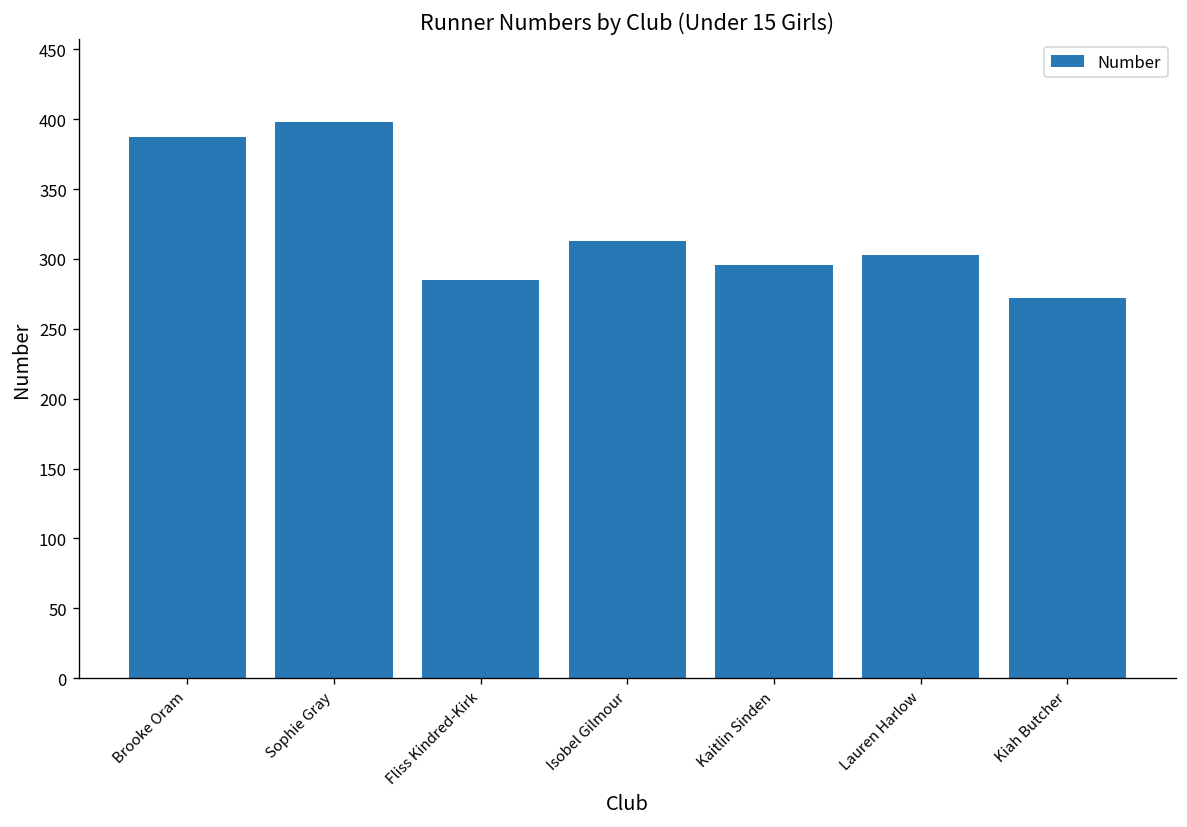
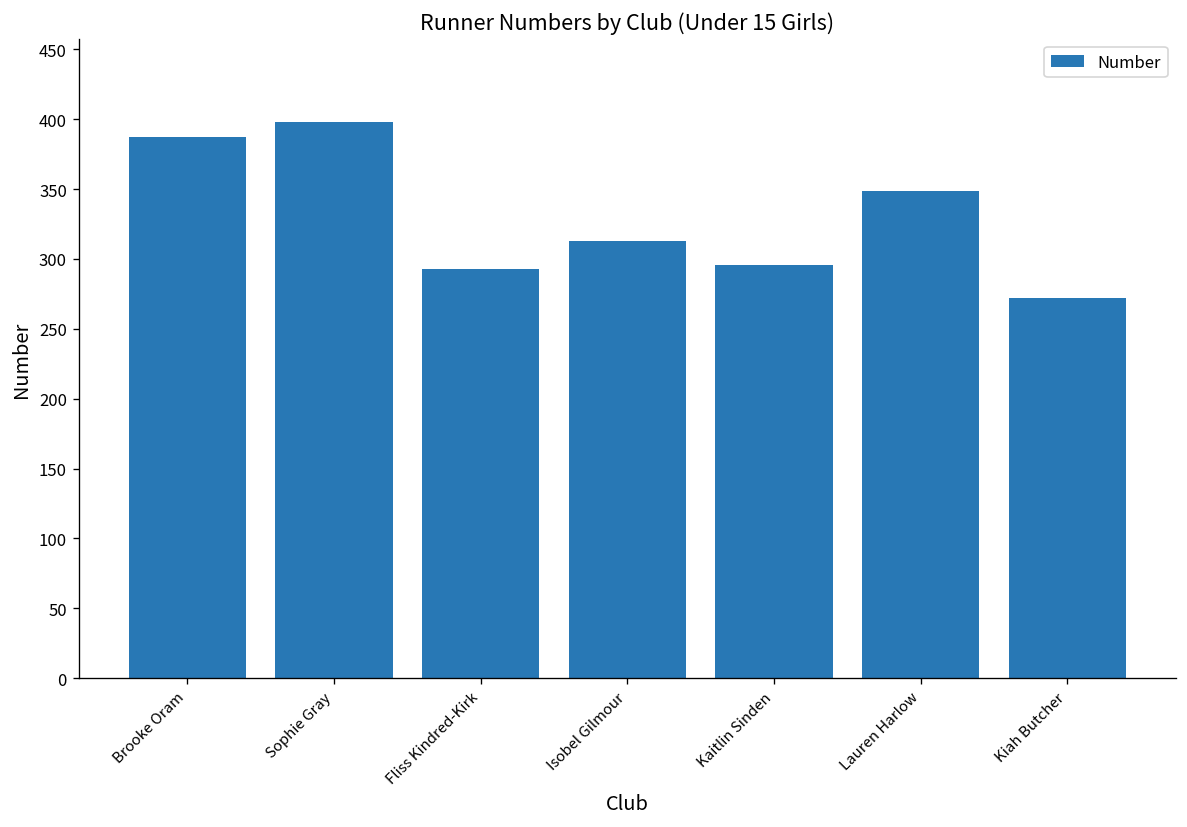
Fliss Kindred-Kirk: 285 -> 293
Lauren Harlow: 303 -> 349
